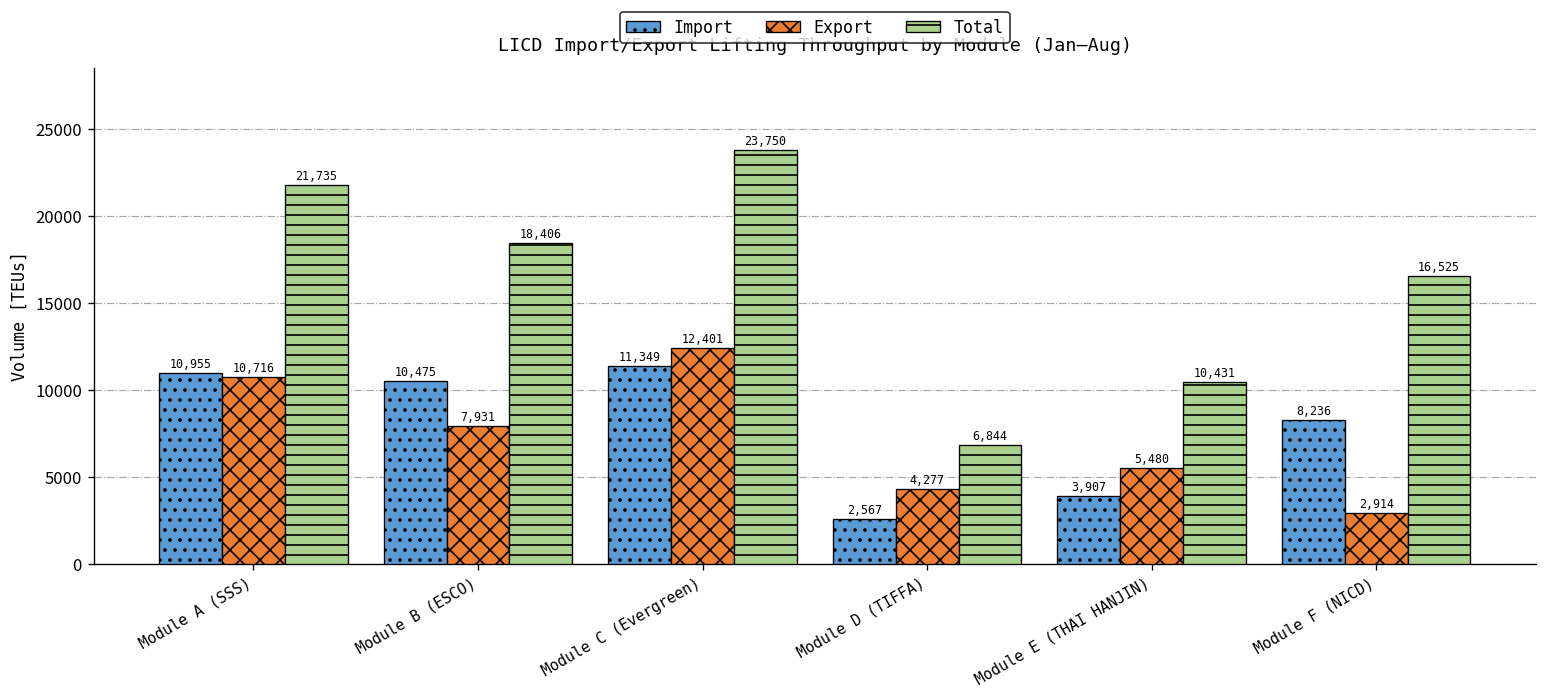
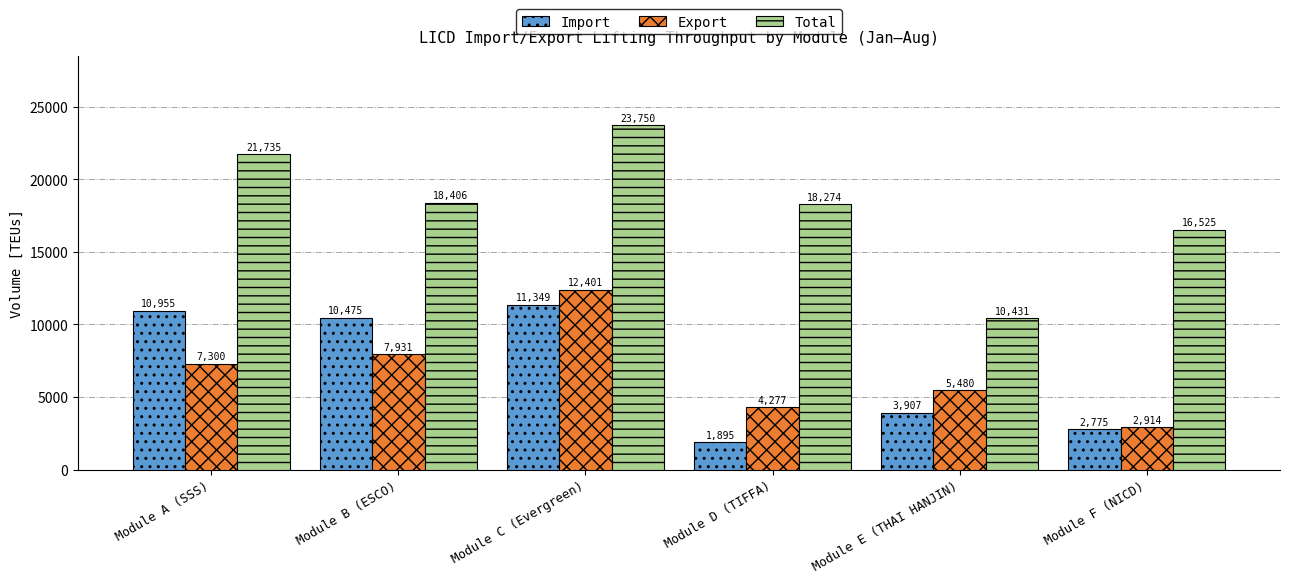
Export, Module A (SSS): 10,716 -> 7,300
Import, Module D (TIFFA): 2,567 -> 1,895
Total, Module D (TIFFA): 6,844 -> 18,274
Import, Module F (NICD): 8,236 -> 2,775
